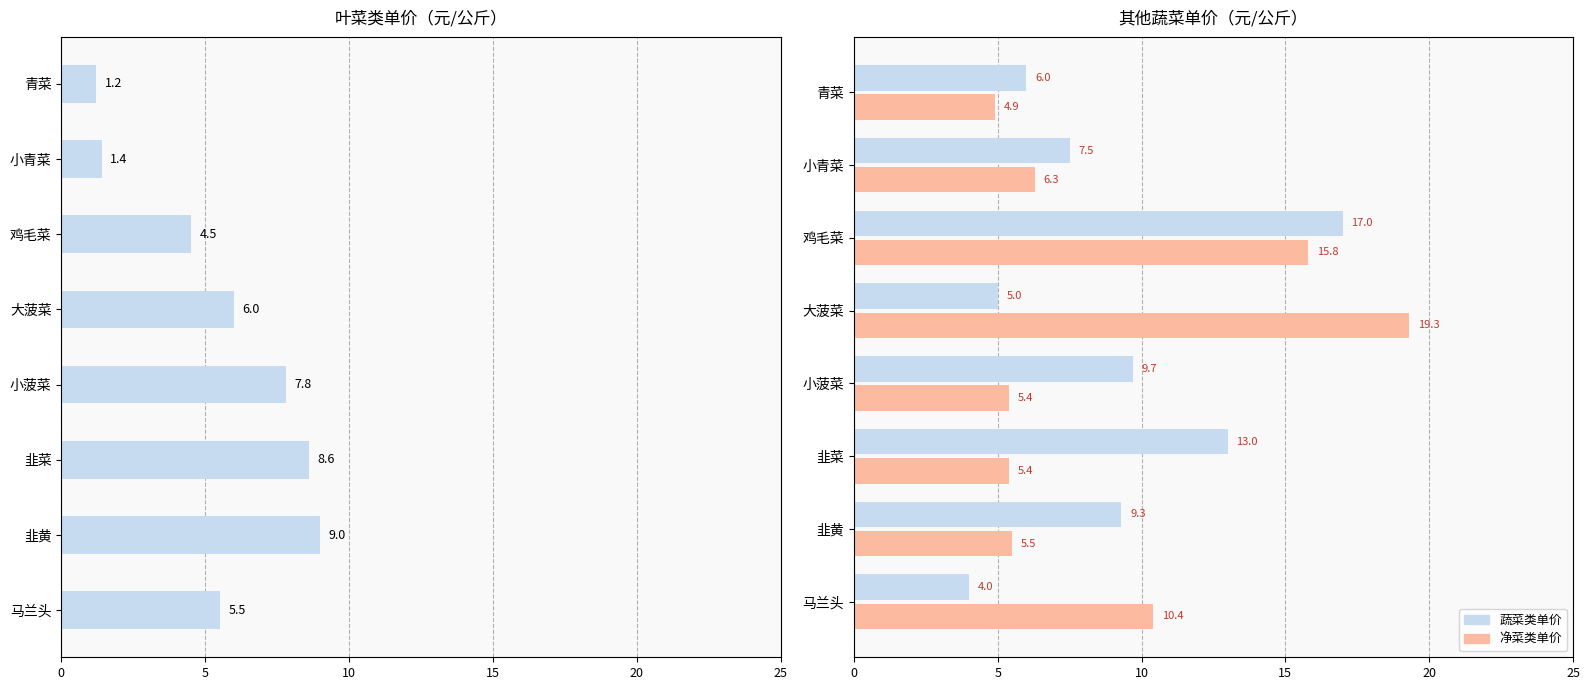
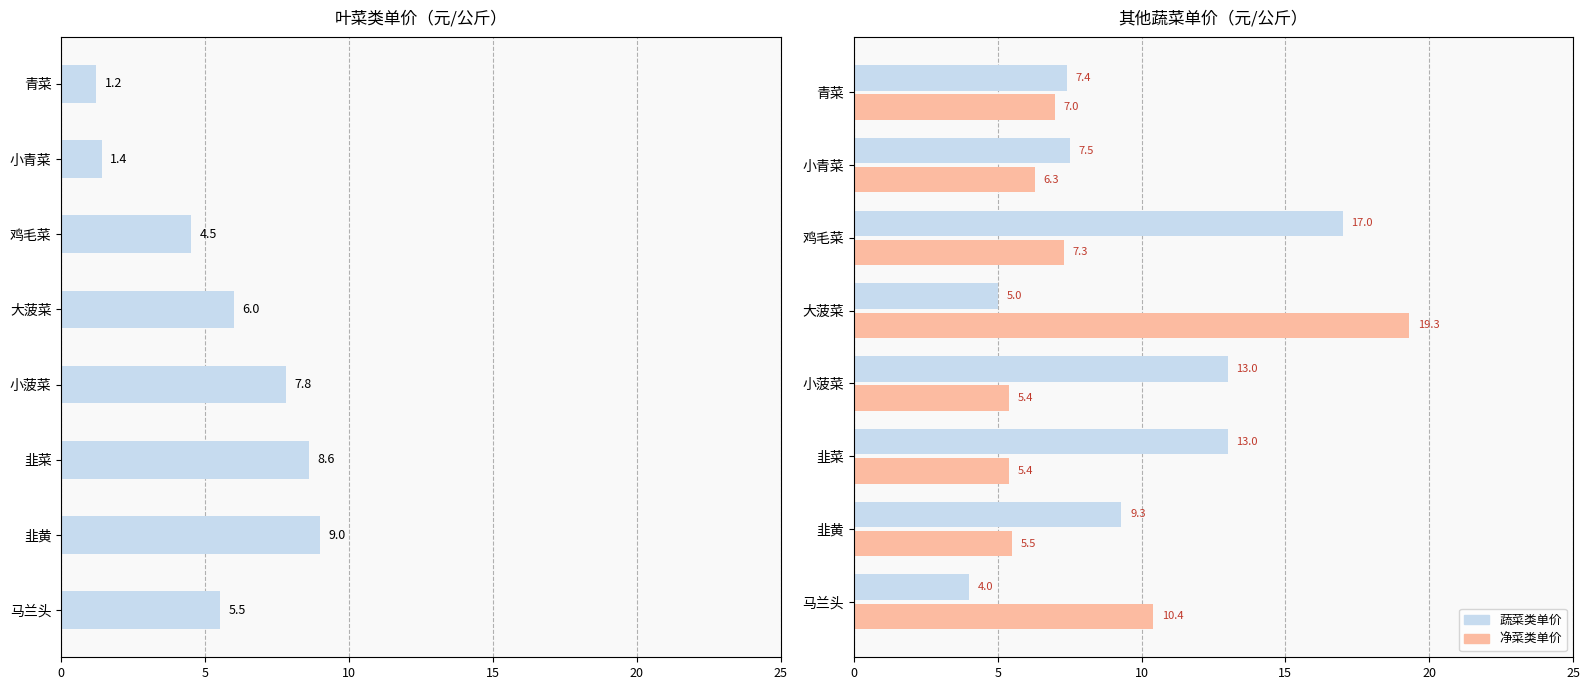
其他蔬菜单价（元/公斤）, 蔬菜类单价, 青菜: 6.0 -> 7.4
其他蔬菜单价（元/公斤）, 净菜类单价, 青菜: 4.9 -> 7.0
其他蔬菜单价（元/公斤）, 净菜类单价, 鸡毛菜: 15.8 -> 7.3
其他蔬菜单价（元/公斤）, 蔬菜类单价, 小菠菜: 9.7 -> 13.0
